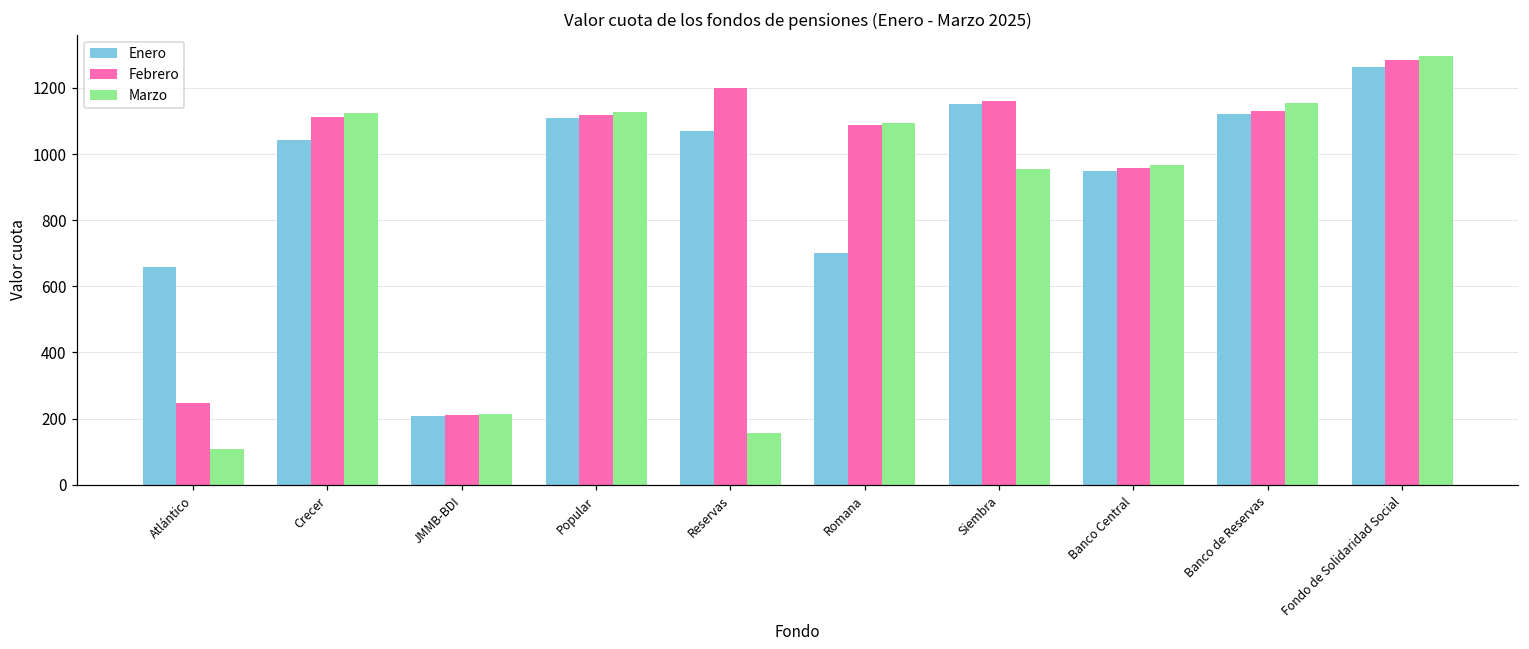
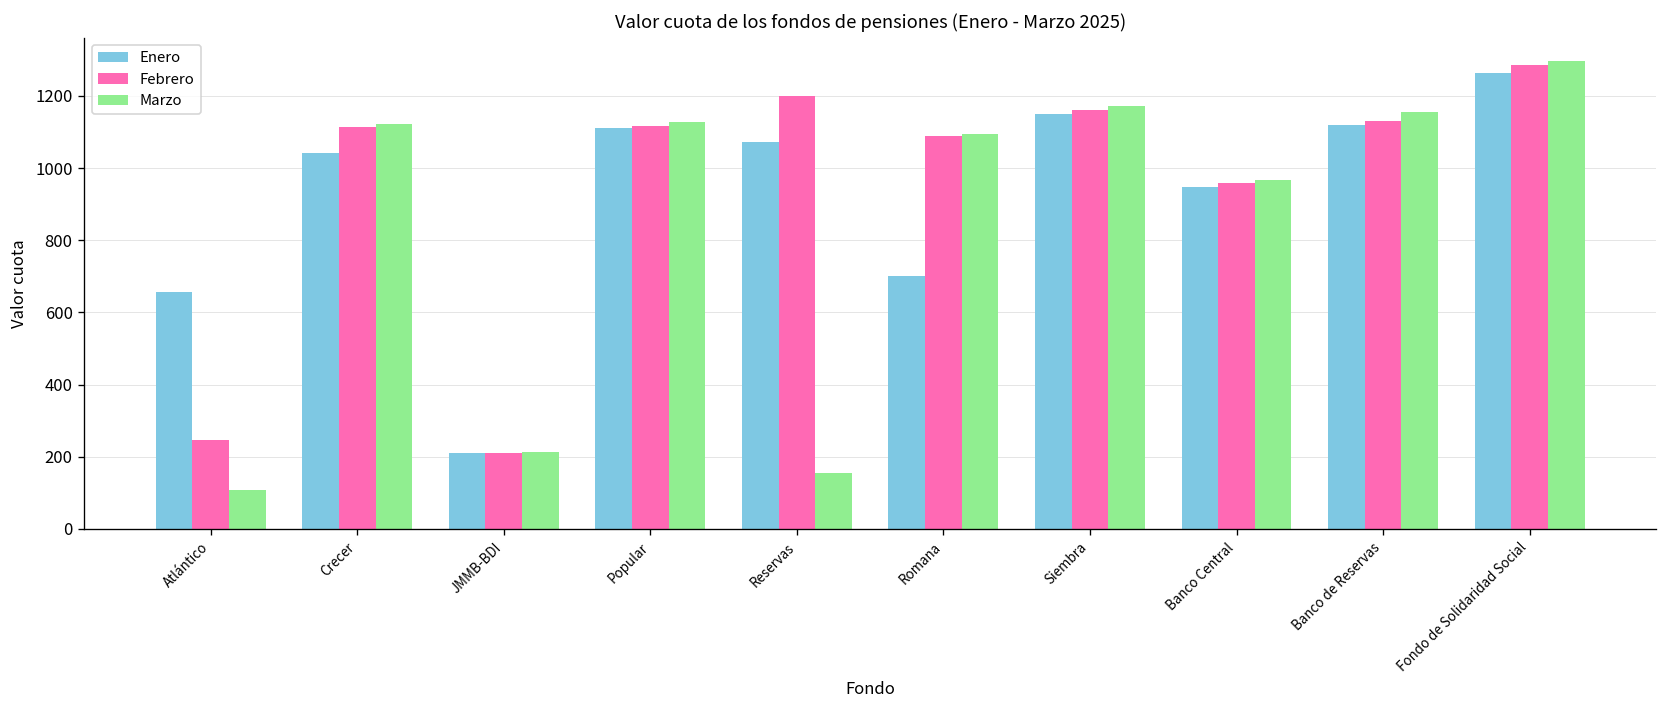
Marzo, Siembra: 950 -> 1170
